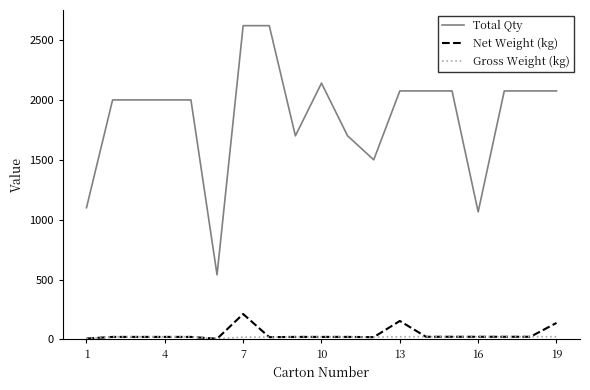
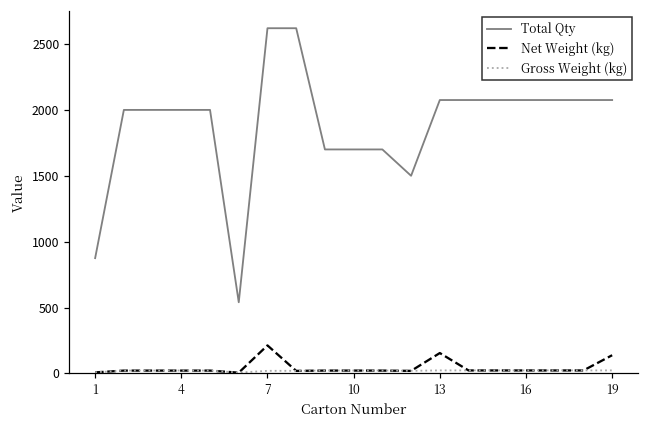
Total Qty, 1: 1100 -> 880
Total Qty, 10: 2140 -> 1700
Total Qty, 16: 1070 -> 2080
